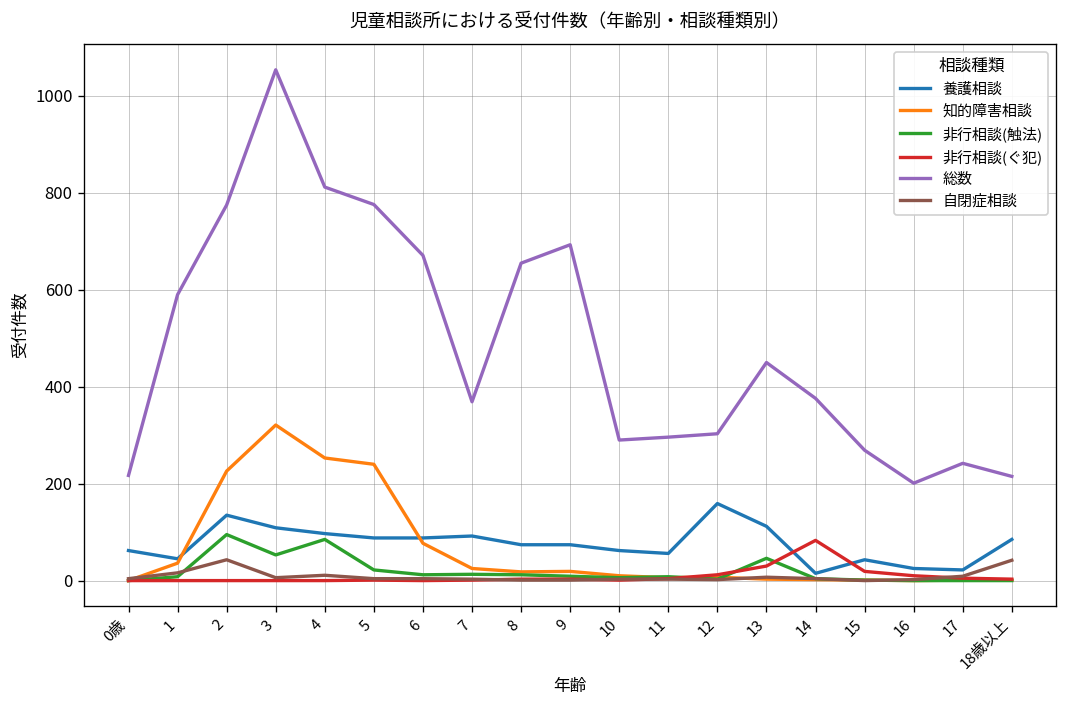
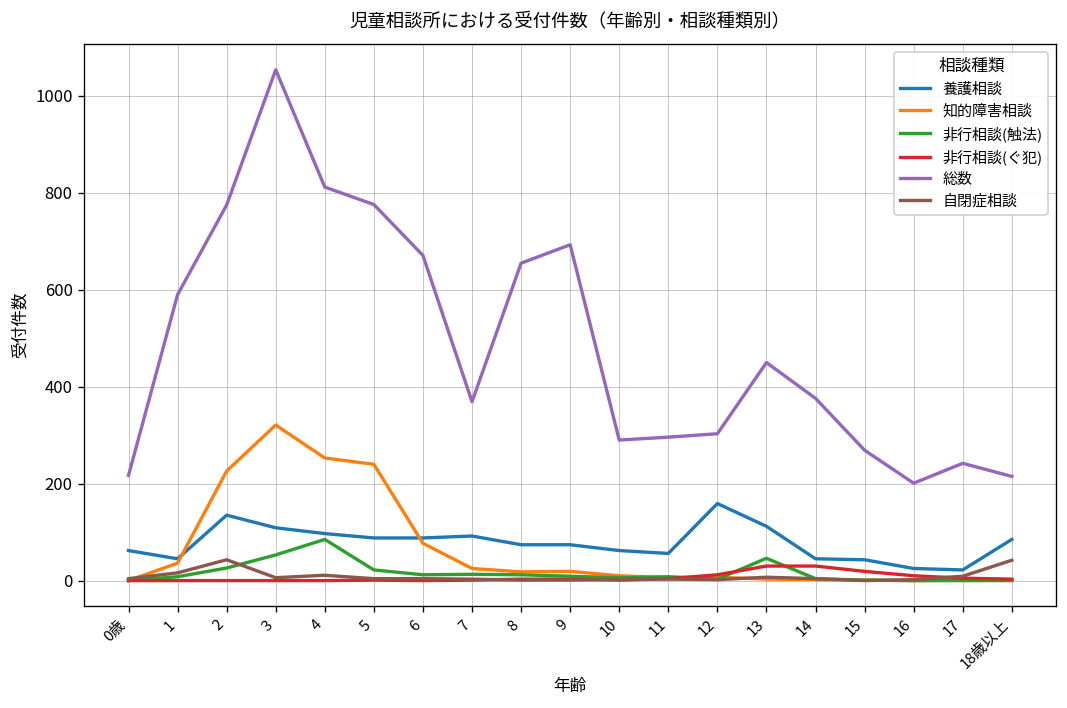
非行相談(触法), 2: 100 -> 30
養護相談, 14: 20 -> 50
非行相談(ぐ犯), 14: 80 -> 30
